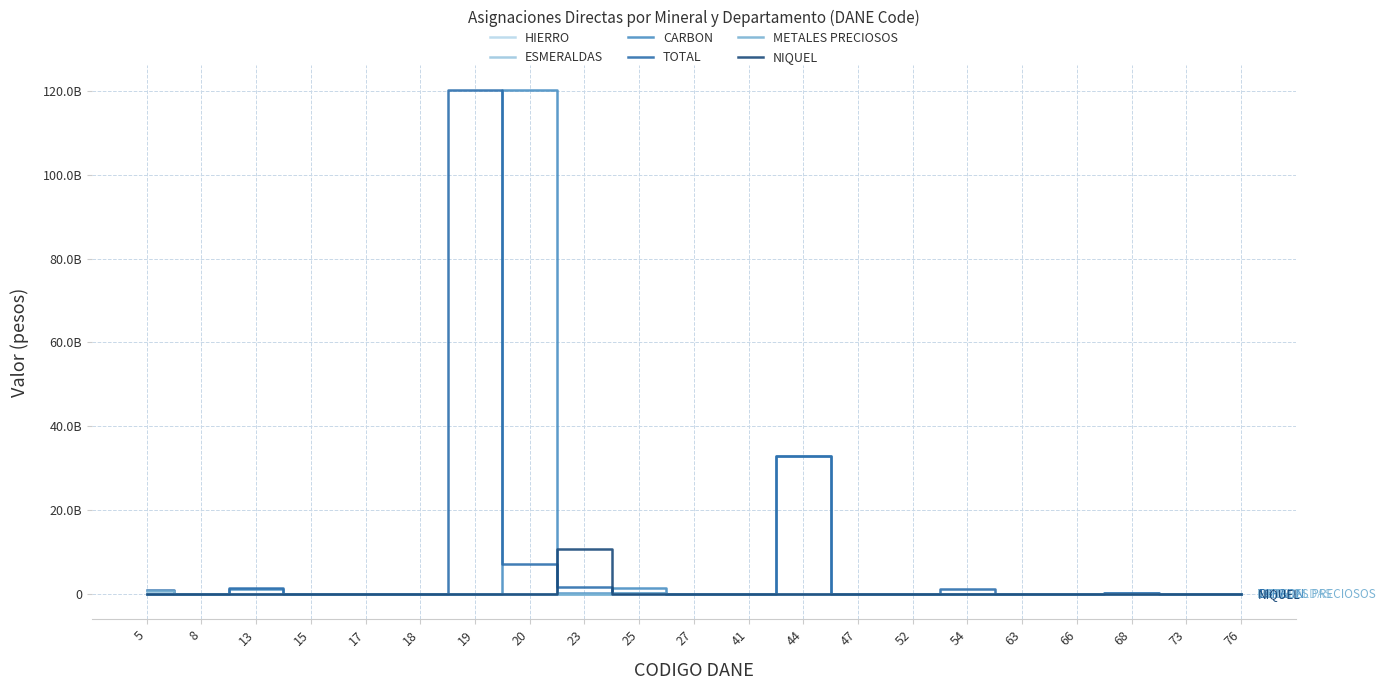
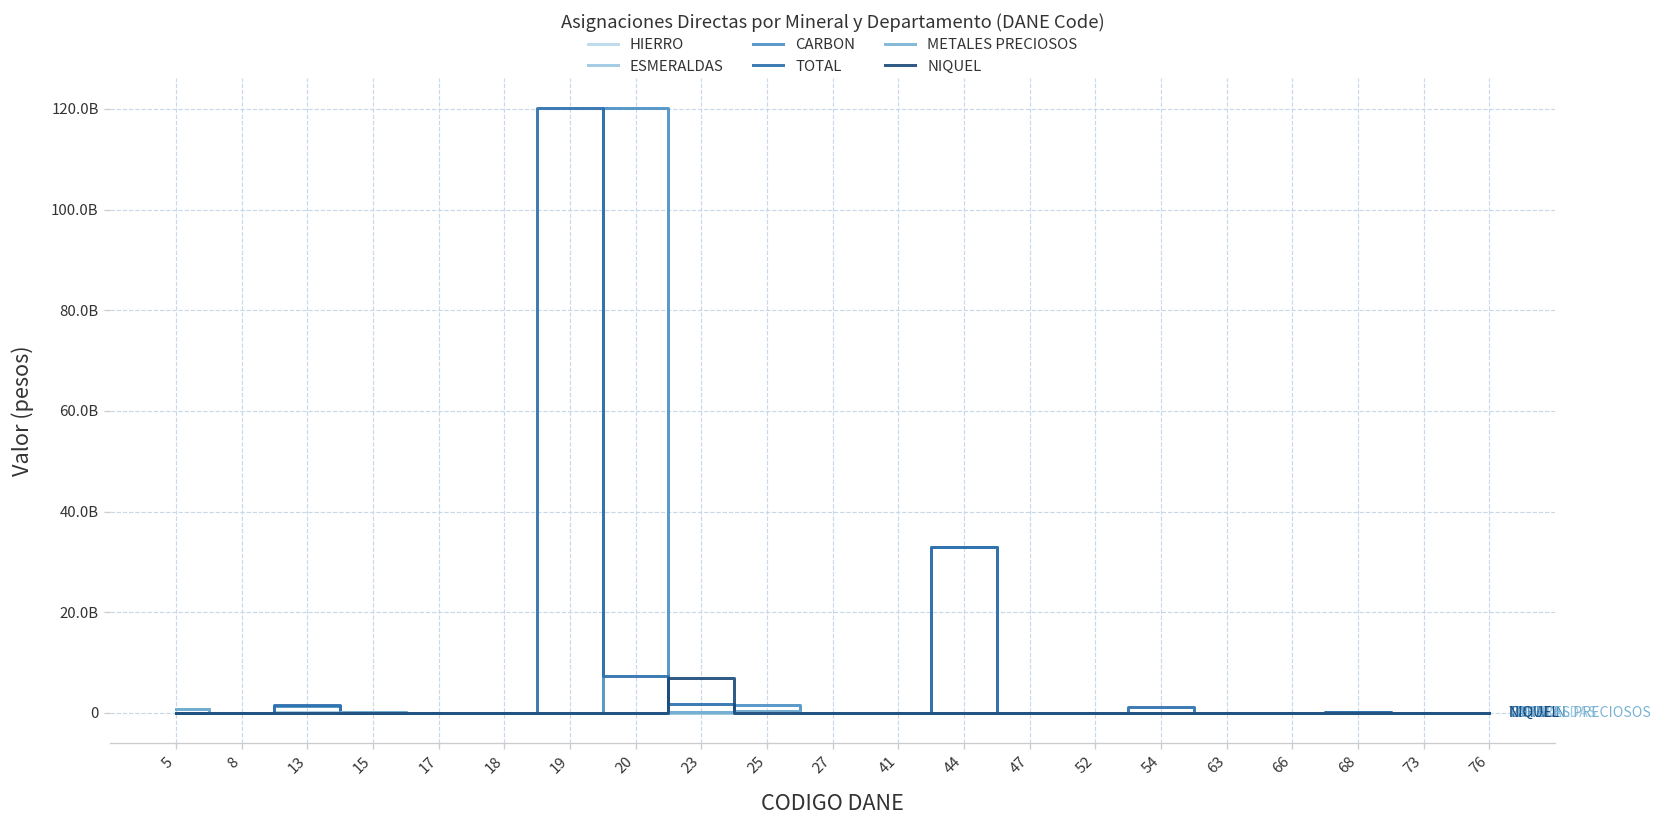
NIQUEL, 23: 11000000000 -> 7000000000
